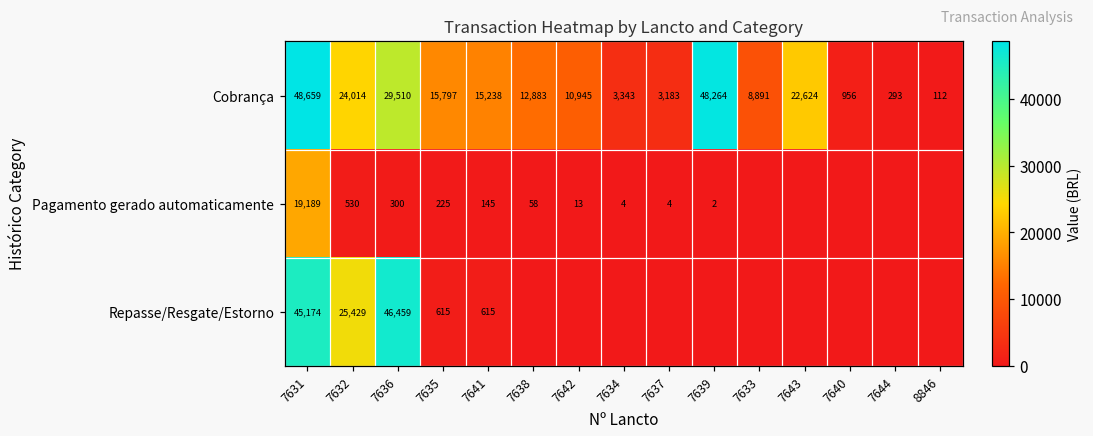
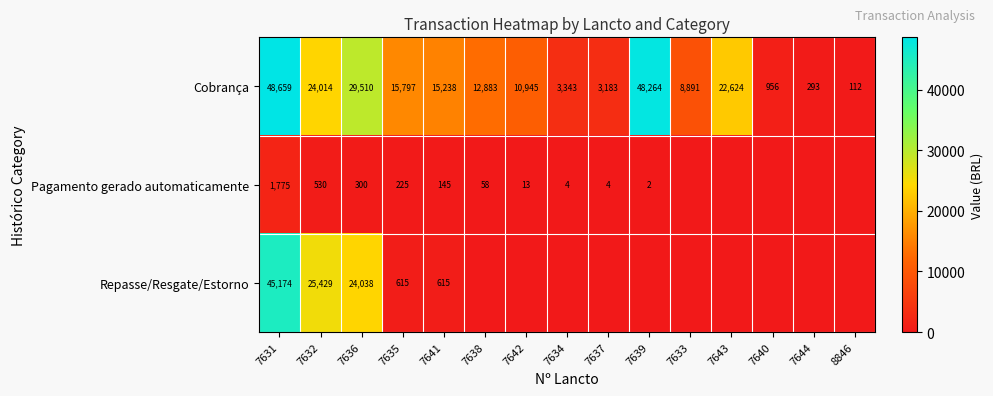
Pagamento gerado automaticamente, 7631: 19,189 -> 1,775
Repasse/Resgate/Estorno, 7636: 46,459 -> 24,038
